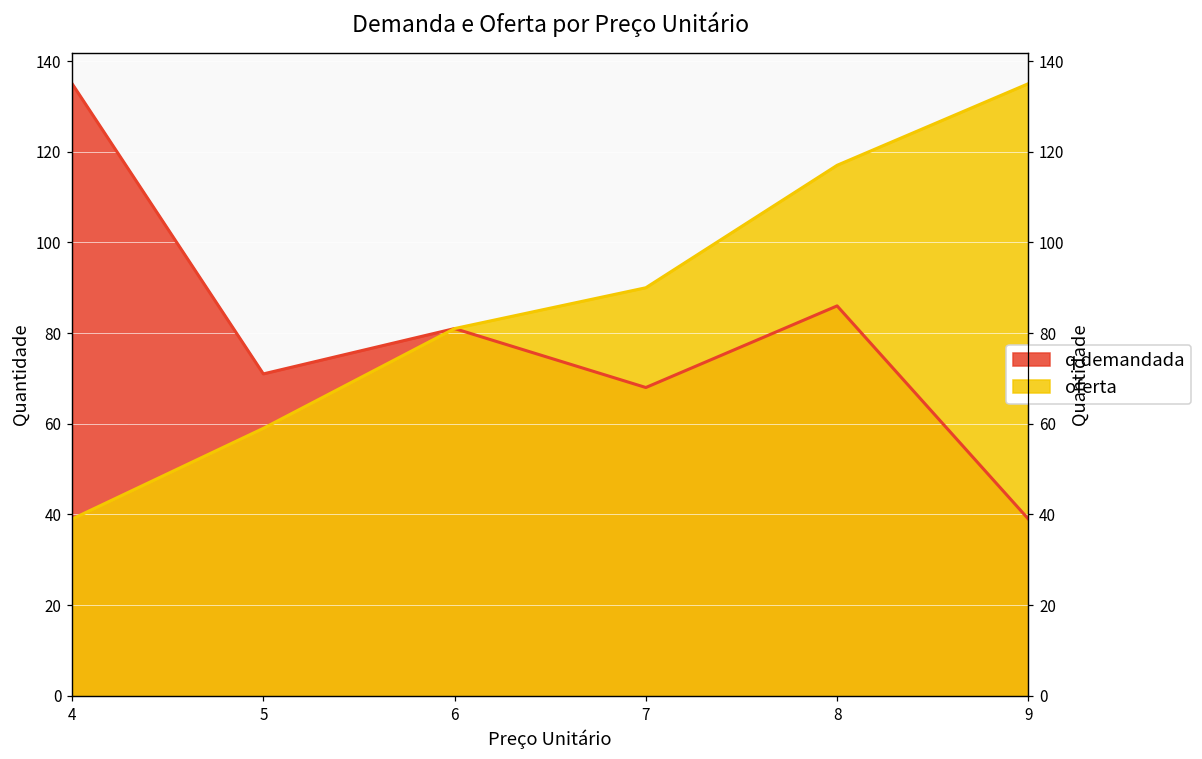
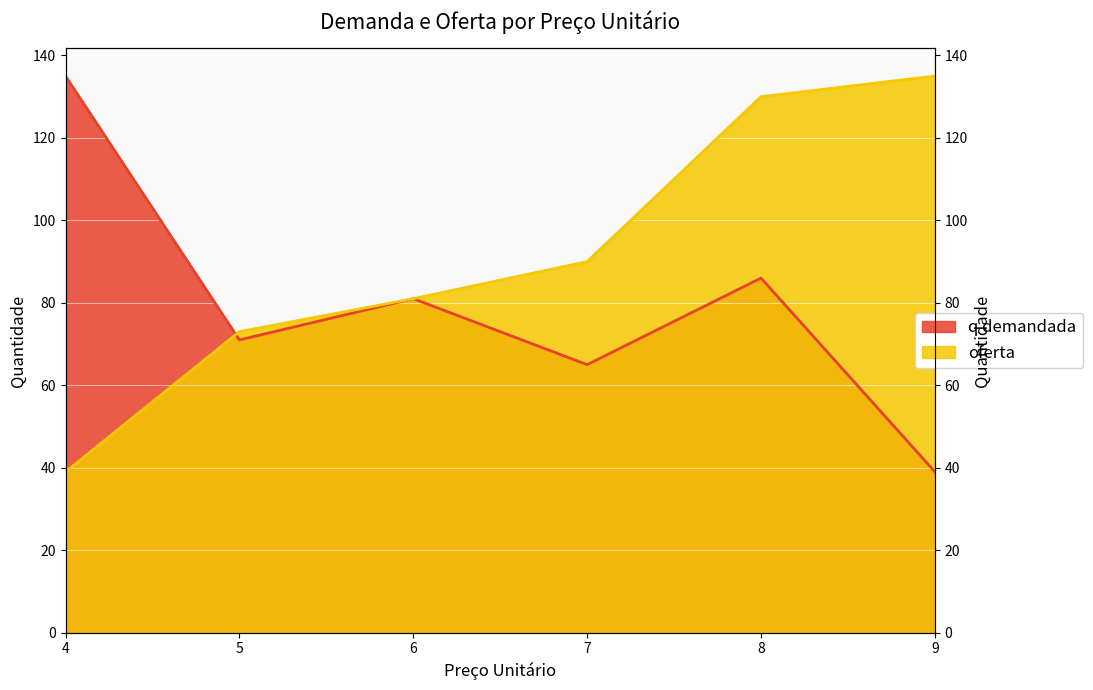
oferta, 5: 59 -> 73
q demandada, 7: 68 -> 65
oferta, 8: 117 -> 130
